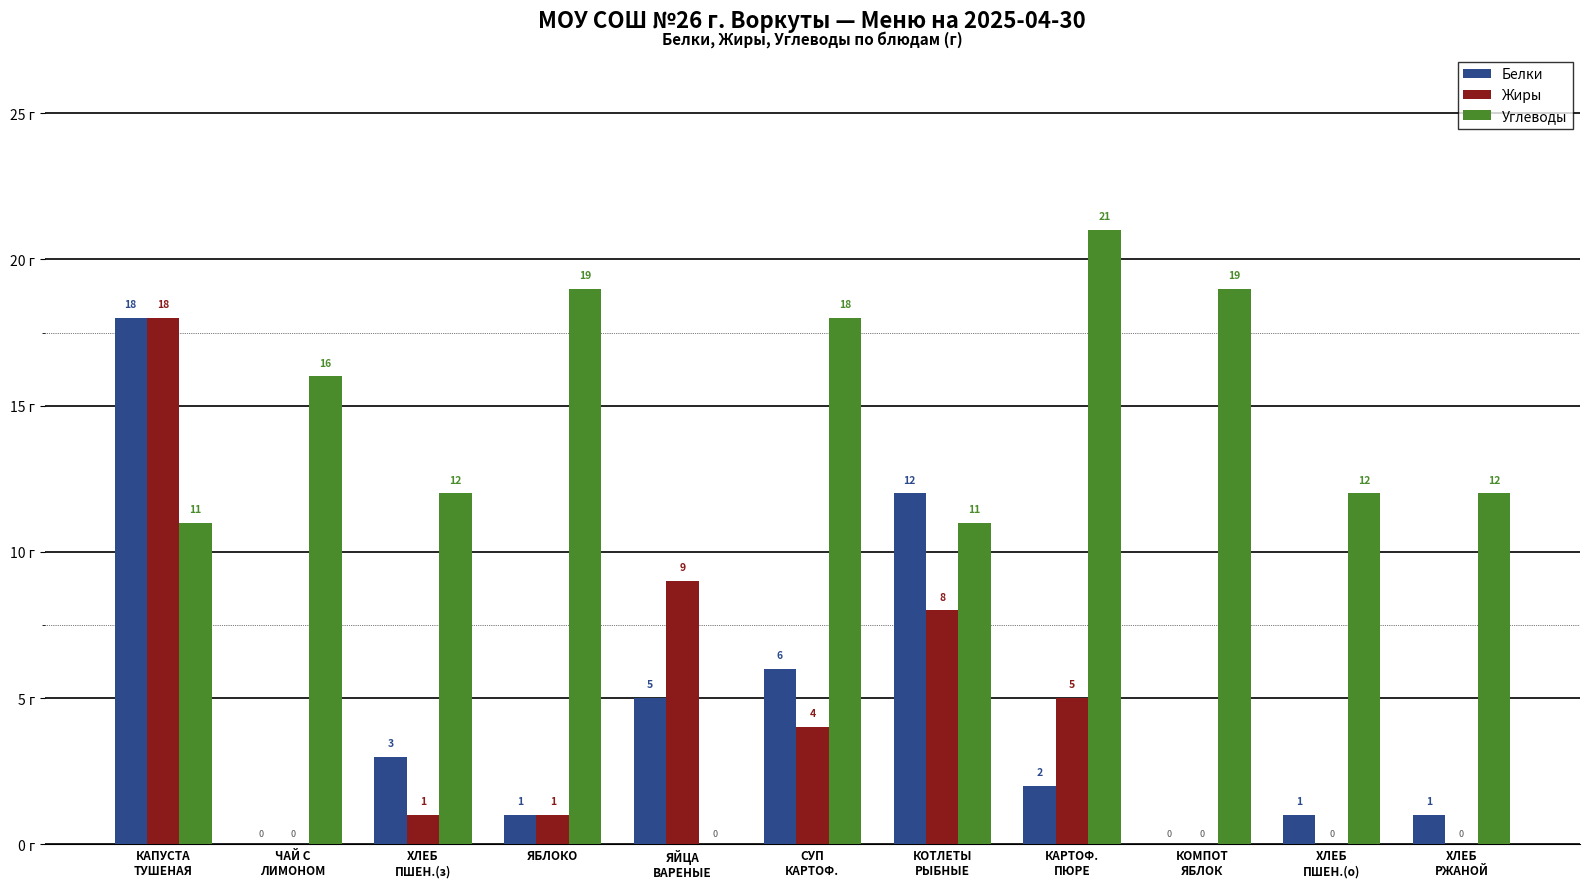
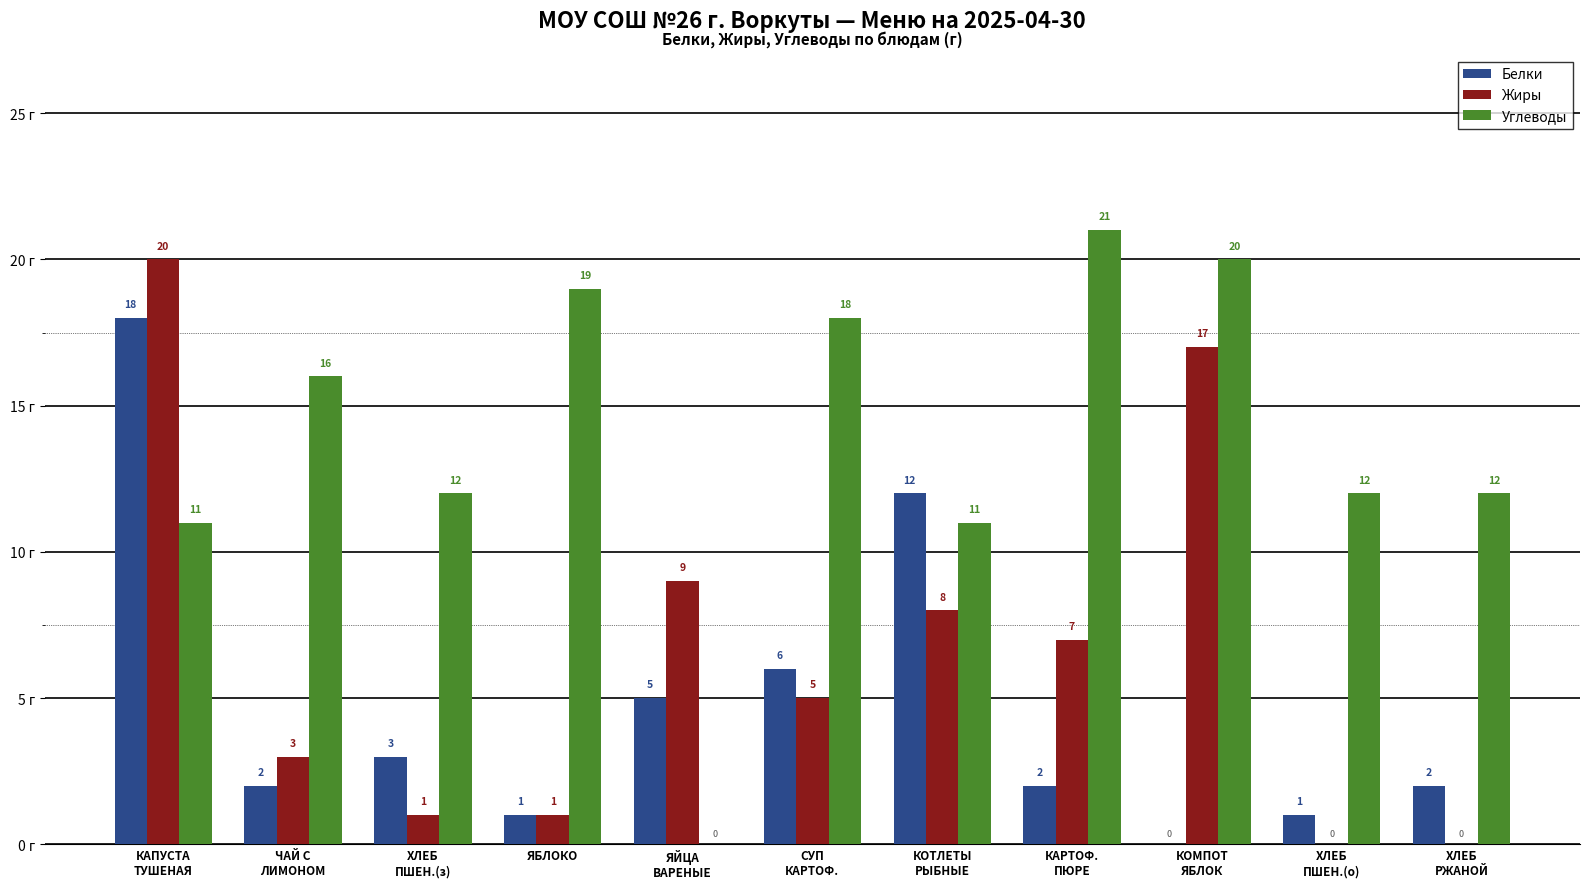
Жиры, КАПУСТА ТУШЕНАЯ: 18 -> 20
Белки, ЧАЙ С ЛИМОНОМ: 0 -> 2
Жиры, ЧАЙ С ЛИМОНОМ: 0 -> 3
Жиры, СУП КАРТОФ.: 4 -> 5
Жиры, КАРТОФ. ПЮРЕ: 5 -> 7
Жиры, КОМПОТ ЯБЛОК: 0 -> 17
Углеводы, КОМПОТ ЯБЛОК: 19 -> 20
Белки, ХЛЕБ РЖАНОЙ: 1 -> 2
